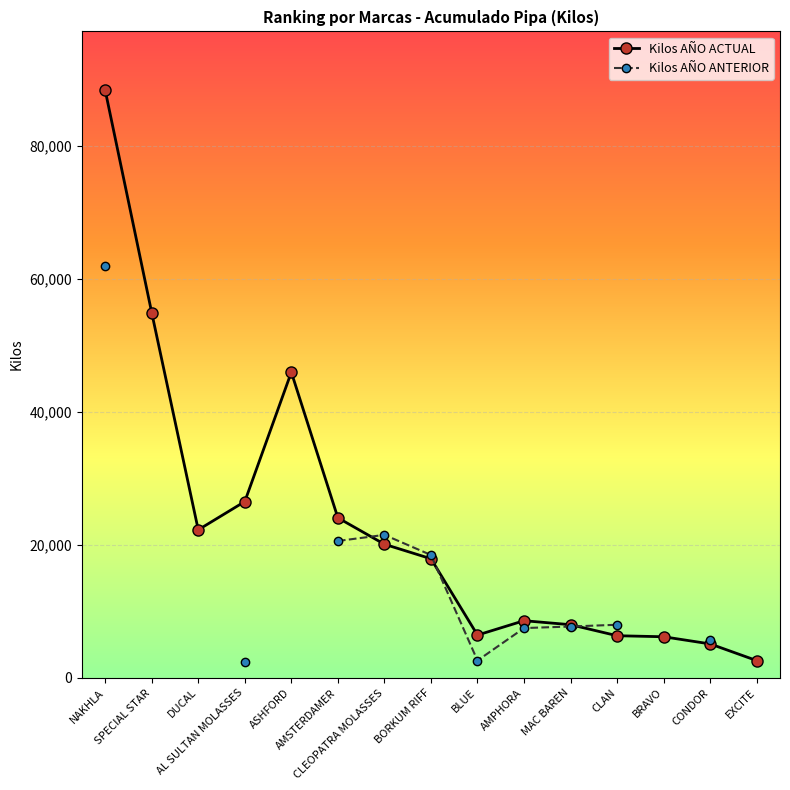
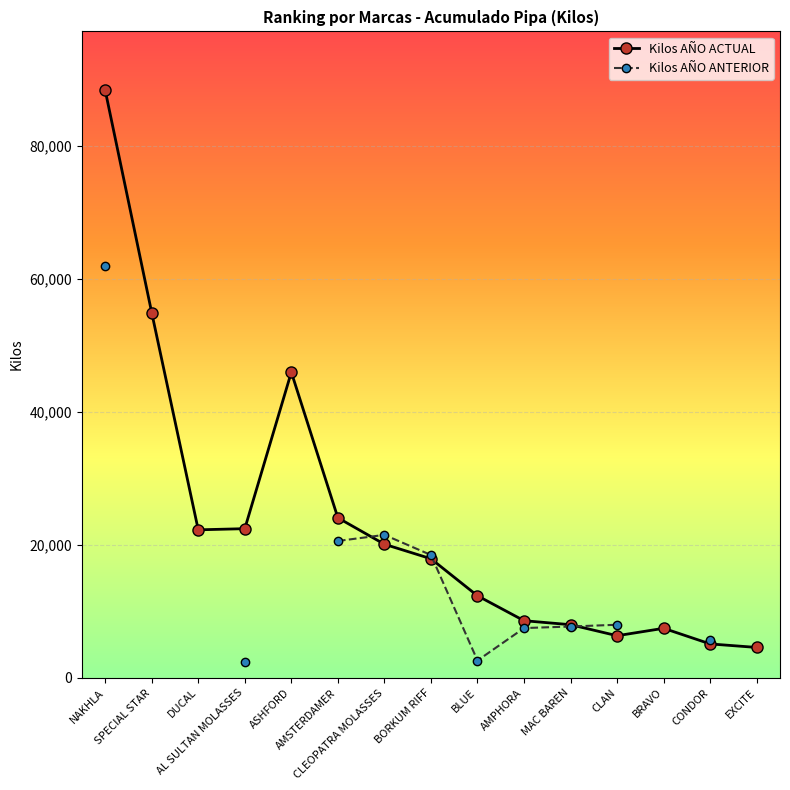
Kilos AÑO ACTUAL, AL SULTAN MOLASSES: 27,000 -> 22,000
Kilos AÑO ACTUAL, BLUE: 6,000 -> 12,000
Kilos AÑO ACTUAL, BRAVO: 6,000 -> 7,000
Kilos AÑO ACTUAL, EXCITE: 3,000 -> 5,000
